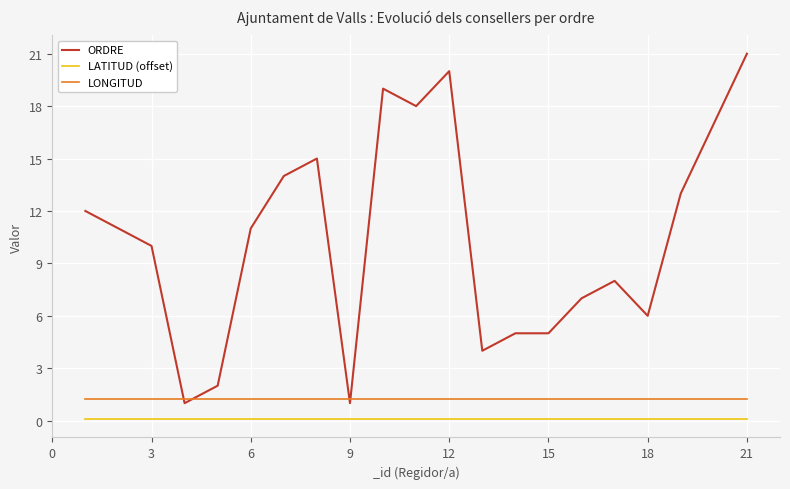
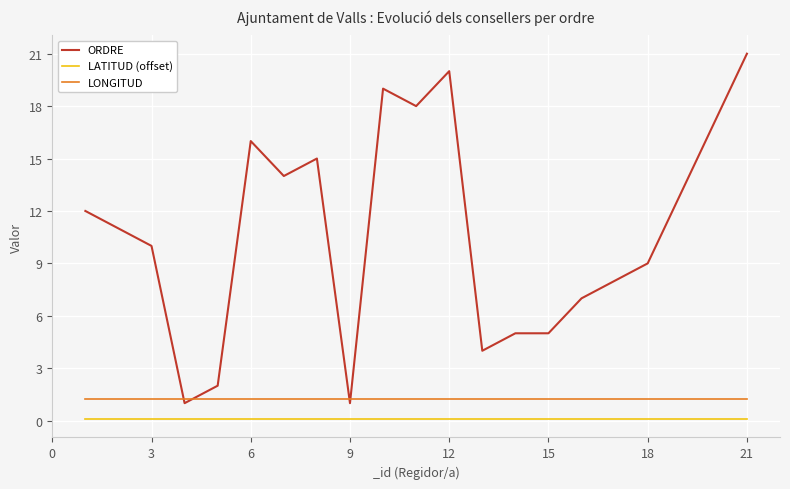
ORDRE, 6: 11 -> 16
ORDRE, 18: 6 -> 9
